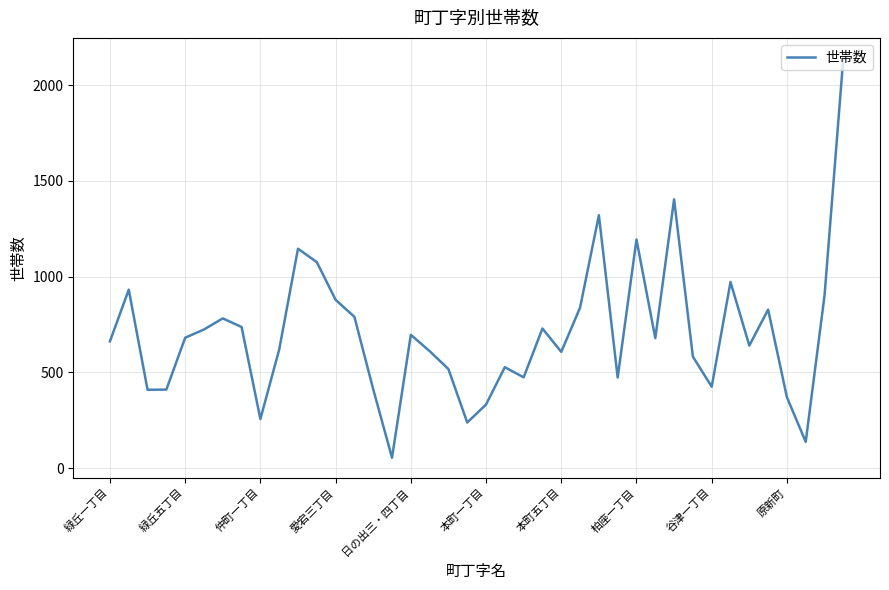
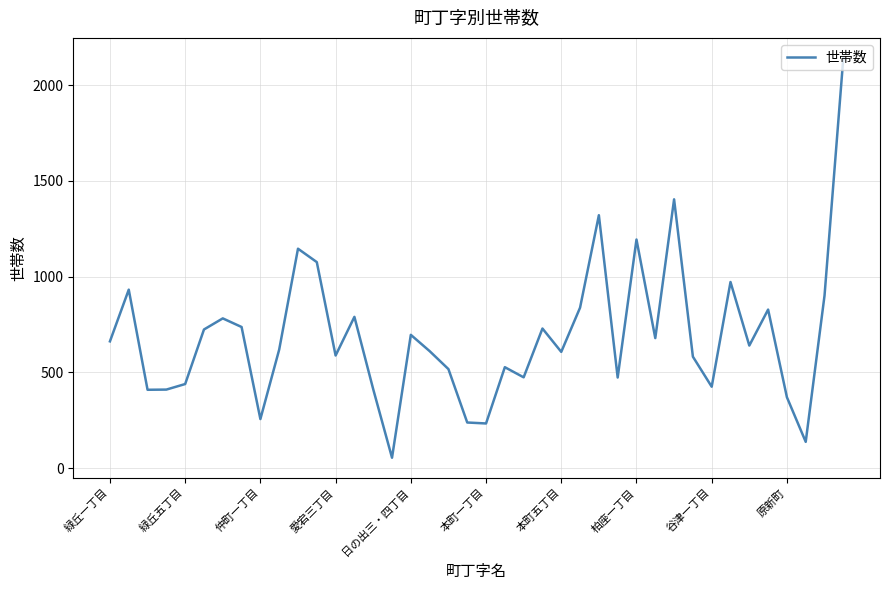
緑丘五丁目: 680 -> 440
愛宕三丁目: 880 -> 590
本町一丁目: 330 -> 230
